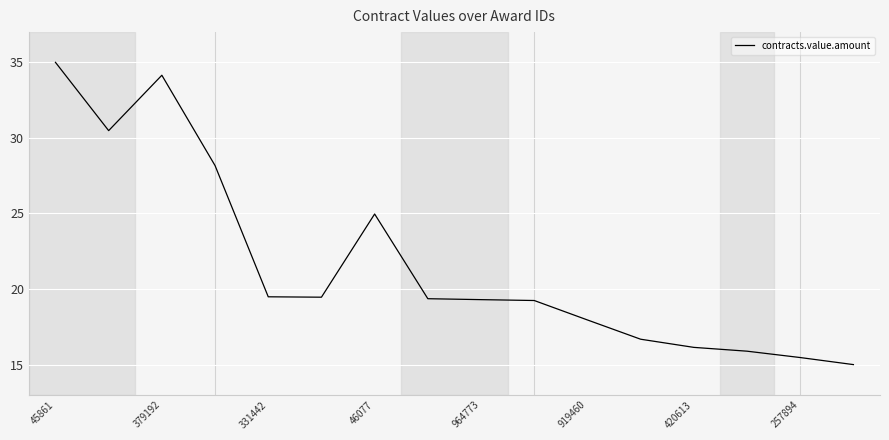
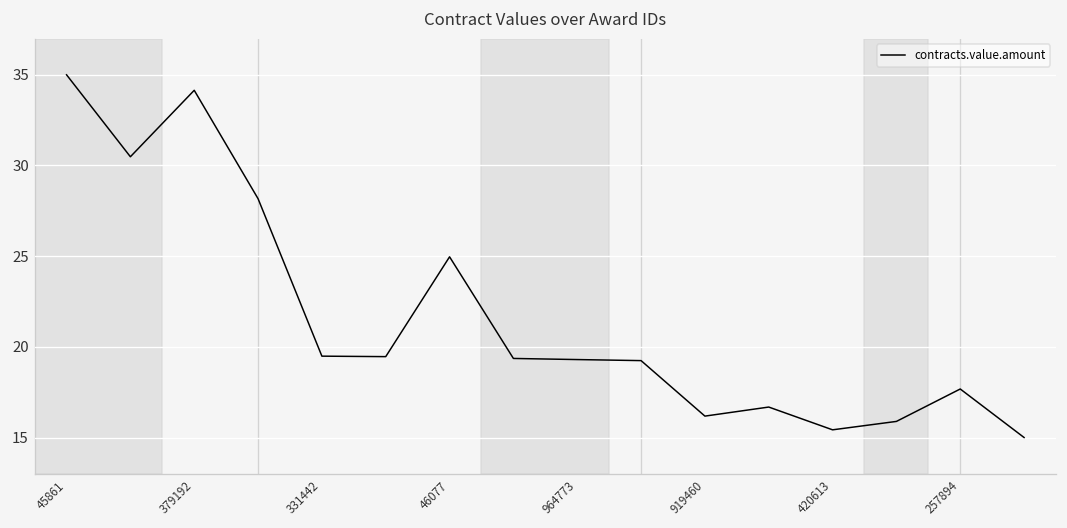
919460: 18.0 -> 16.2
420613: 16.1 -> 15.4
257894: 15.5 -> 17.7
